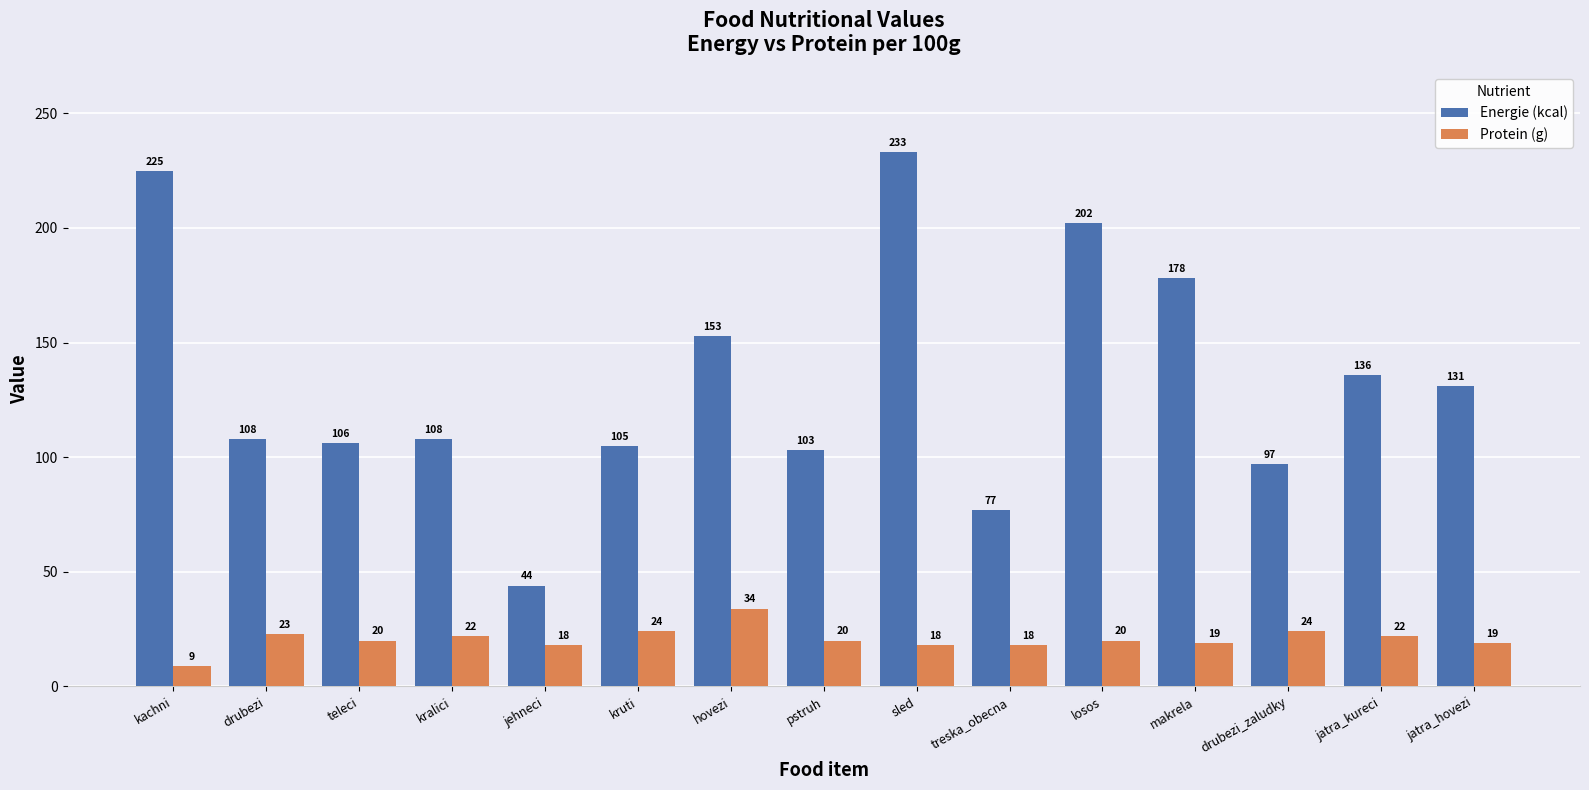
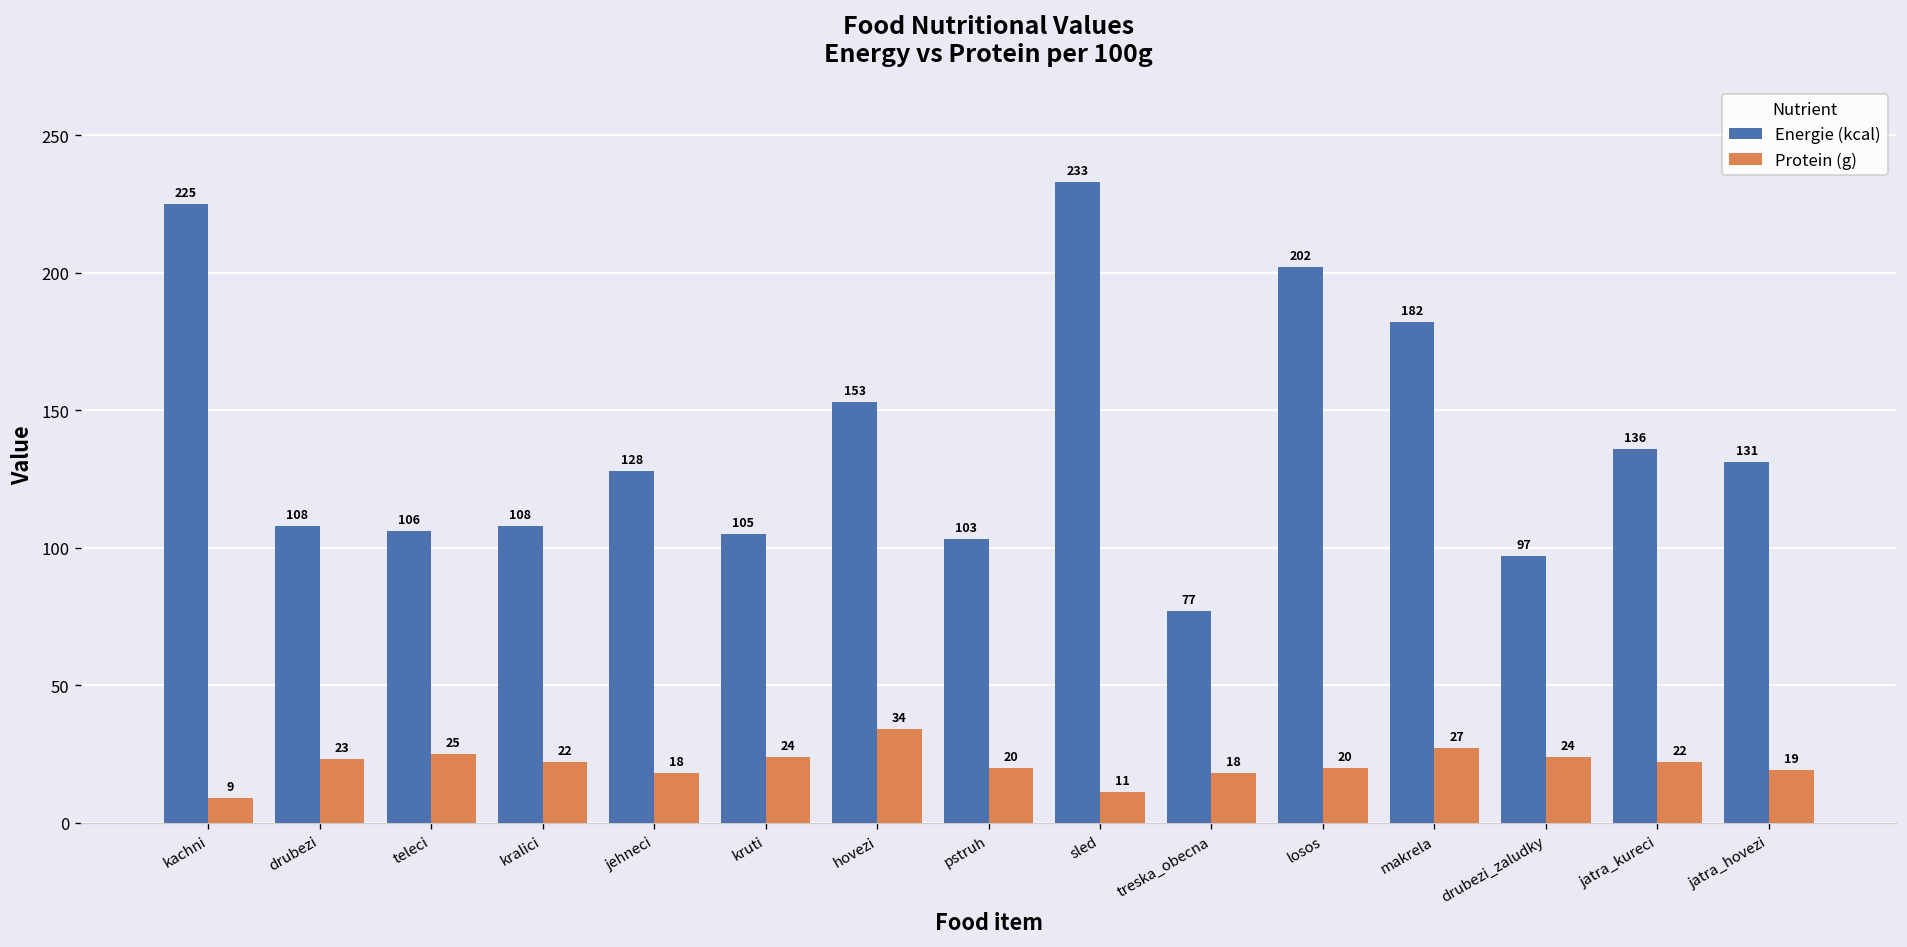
Protein (g), teleci: 20 -> 25
Energie (kcal), jehneci: 44 -> 128
Protein (g), sled: 18 -> 11
Energie (kcal), makrela: 178 -> 182
Protein (g), makrela: 19 -> 27
